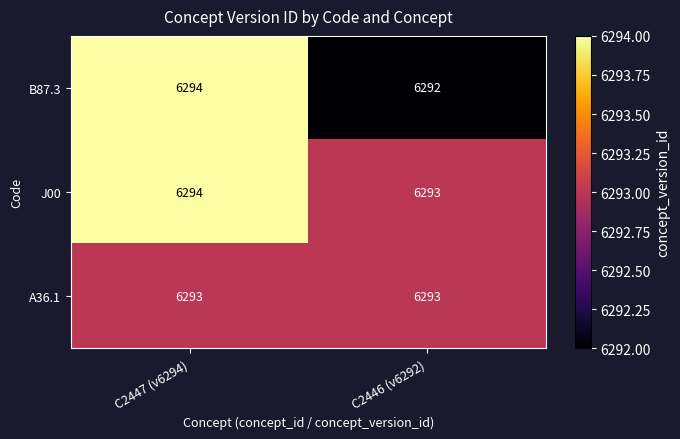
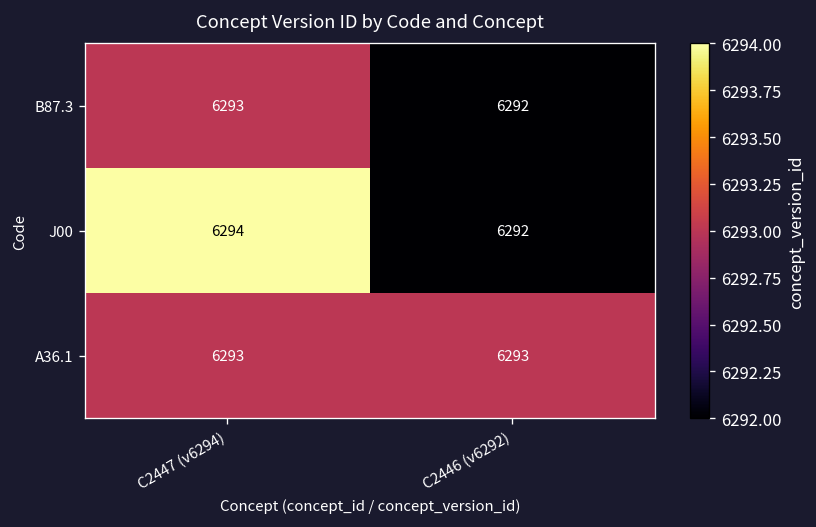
B87.3, C2447 (v6294): 6294 -> 6293
J00, C2446 (v6292): 6293 -> 6292
